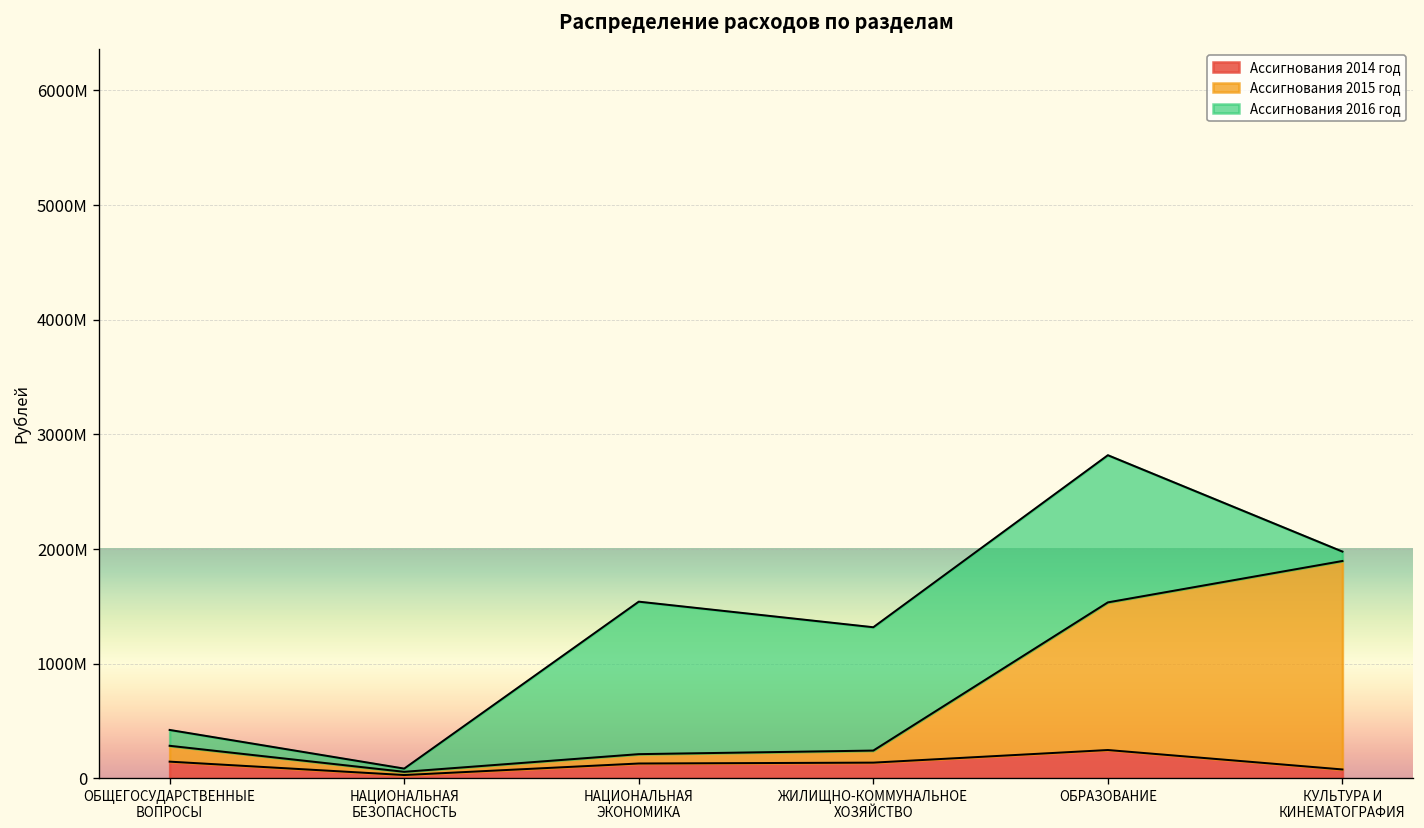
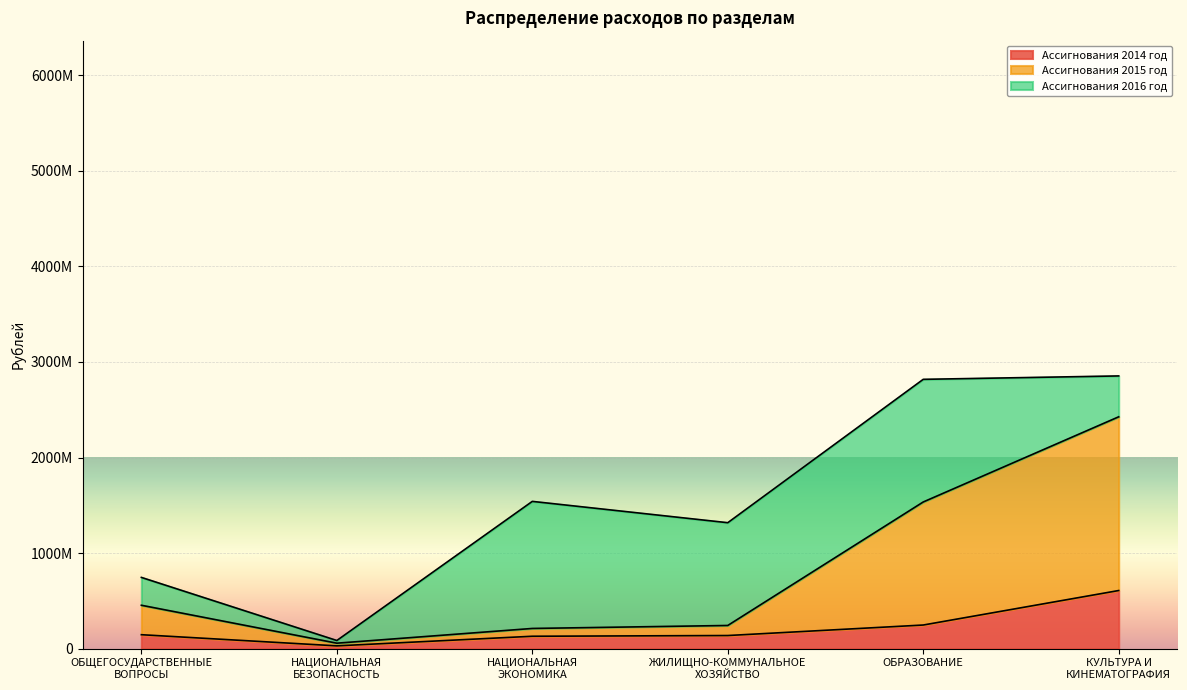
Ассигнования 2015 год, ОБЩЕГОСУДАРСТВЕННЫЕ ВОПРОСЫ: 100М -> 300М
Ассигнования 2016 год, ОБЩЕГОСУДАРСТВЕННЫЕ ВОПРОСЫ: 100М -> 300М
Ассигнования 2014 год, КУЛЬТУРА И КИНЕМАТОГРАФИЯ: 100М -> 600М
Ассигнования 2016 год, КУЛЬТУРА И КИНЕМАТОГРАФИЯ: 100М -> 400М
